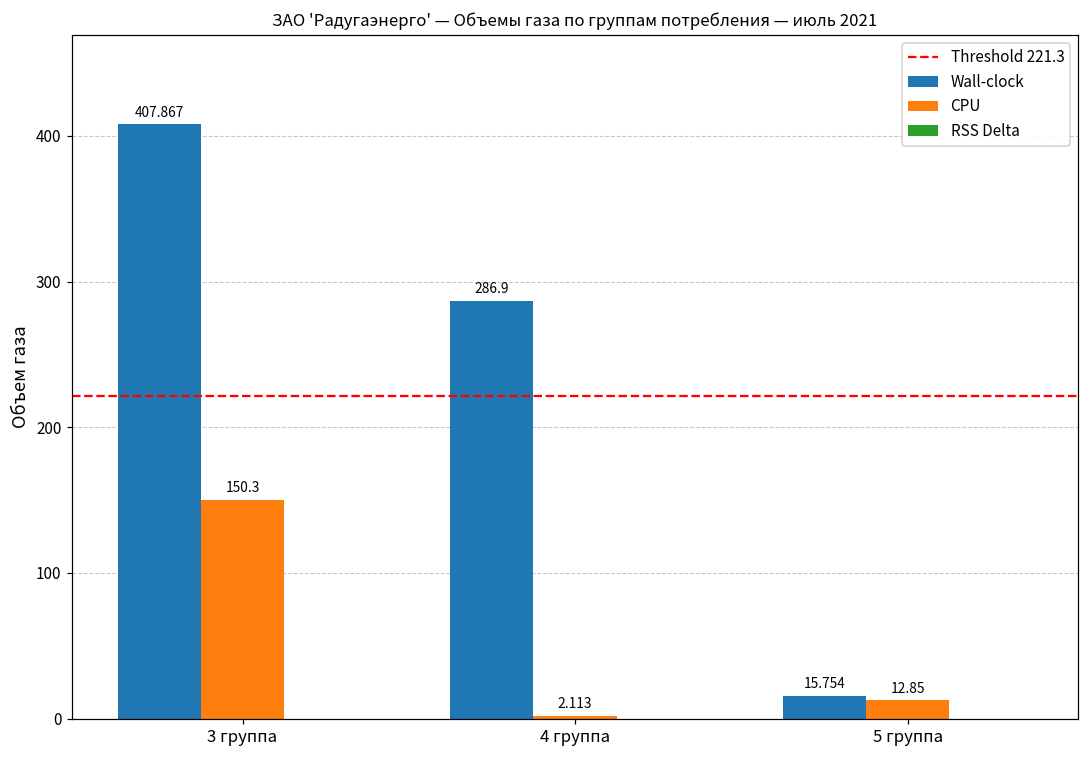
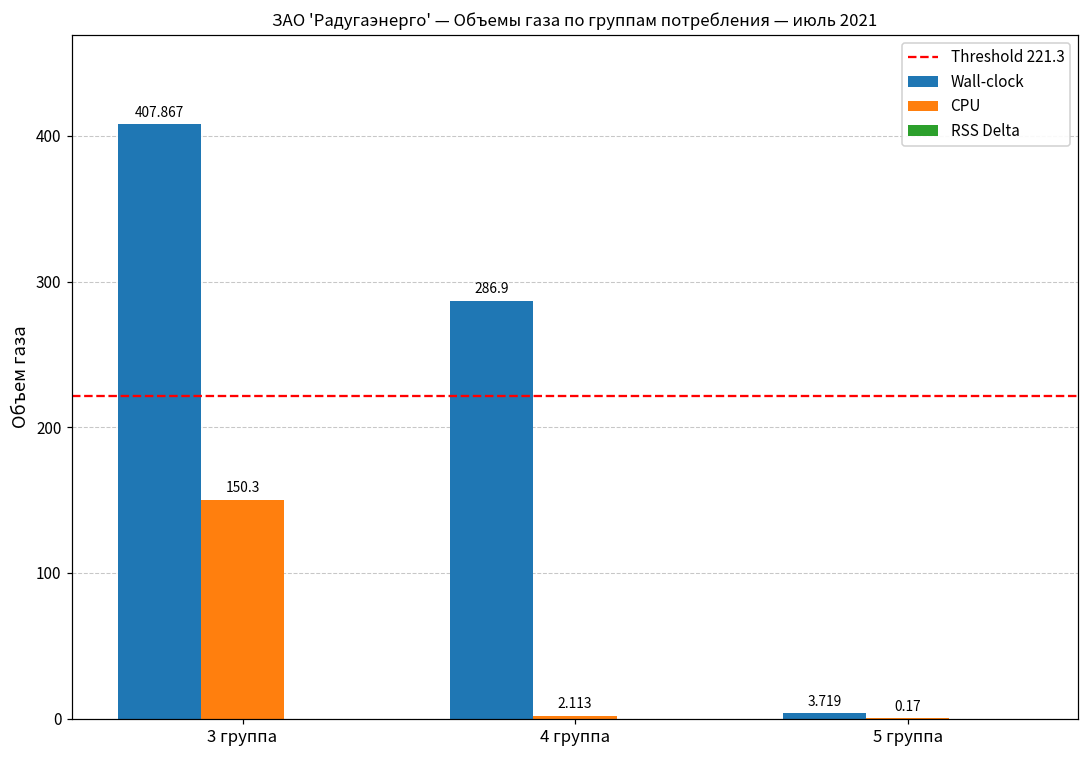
Wall-clock, 5 группа: 15.754 -> 3.719
CPU, 5 группа: 12.85 -> 0.17
